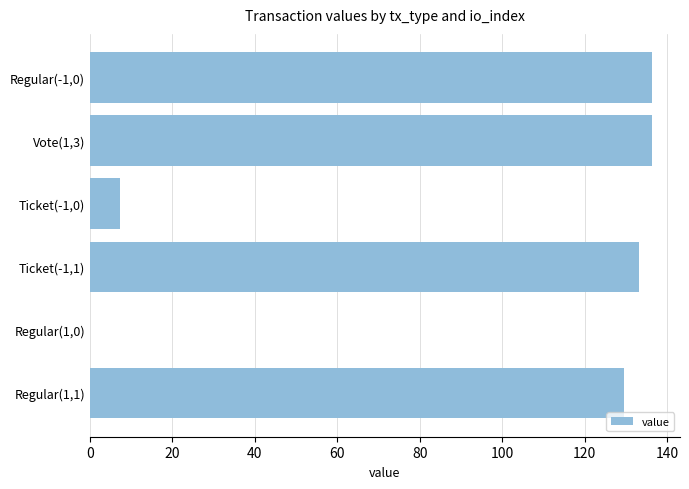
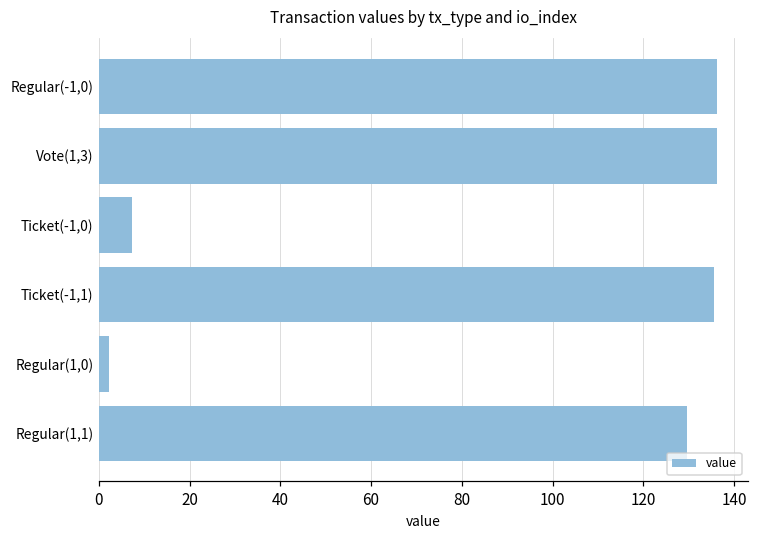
Ticket(-1,1): 133 -> 136
Regular(1,0): 0 -> 2
